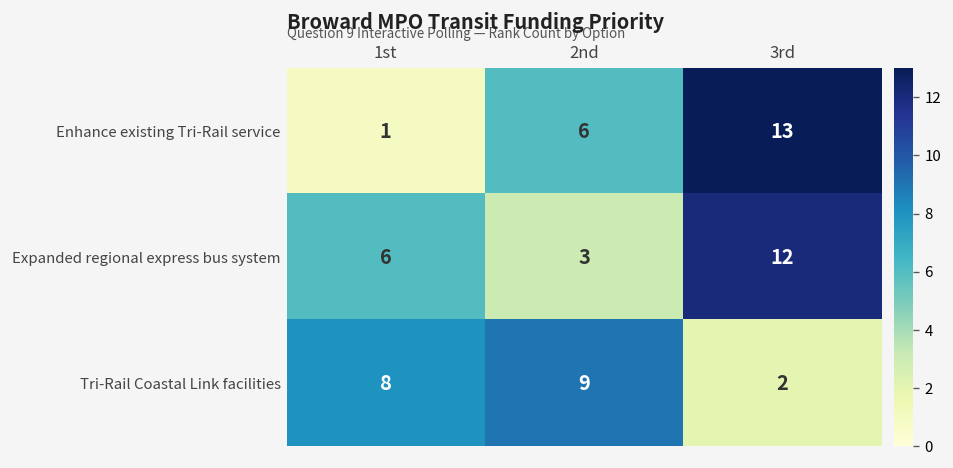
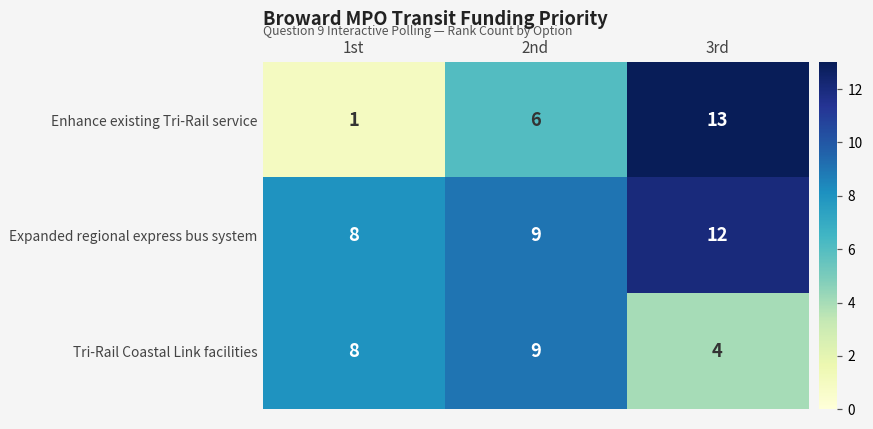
Expanded regional express bus system, 1st: 6 -> 8
Expanded regional express bus system, 2nd: 3 -> 9
Tri-Rail Coastal Link facilities, 3rd: 2 -> 4
